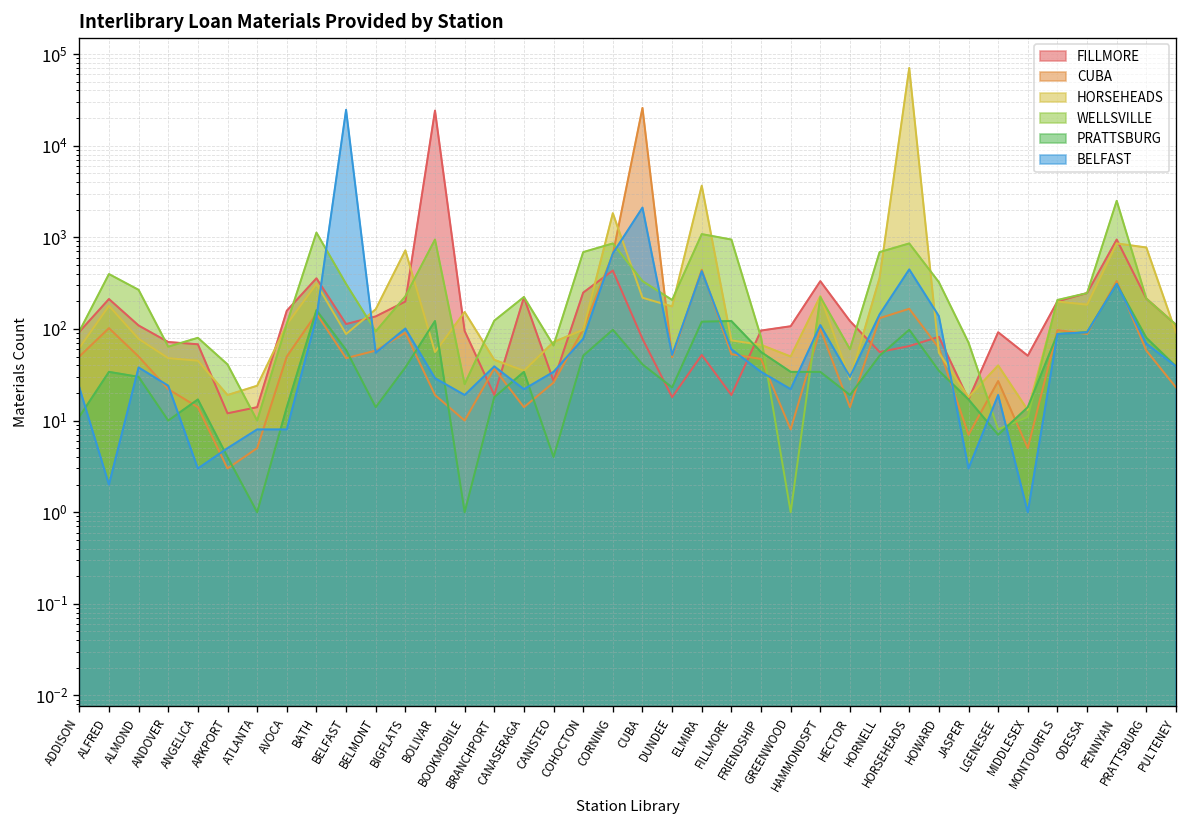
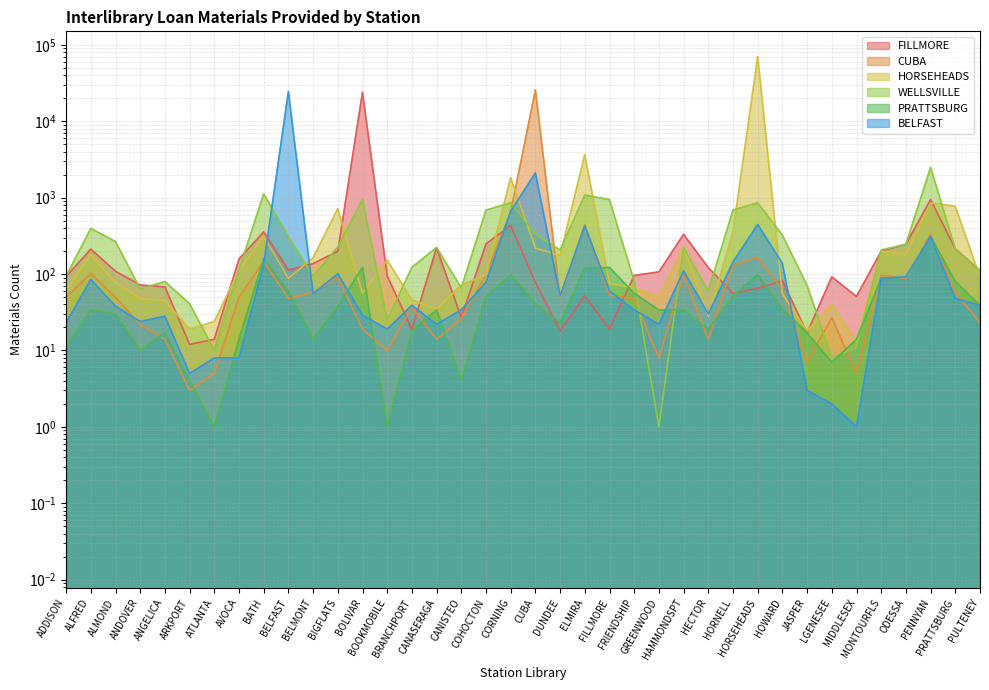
BELFAST, ALFRED: 2 -> 90
BELFAST, ANGELICA: 3 -> 28
BELFAST, LGENESEE: 19 -> 2
BELFAST, PRATTSBURG: 70 -> 50
